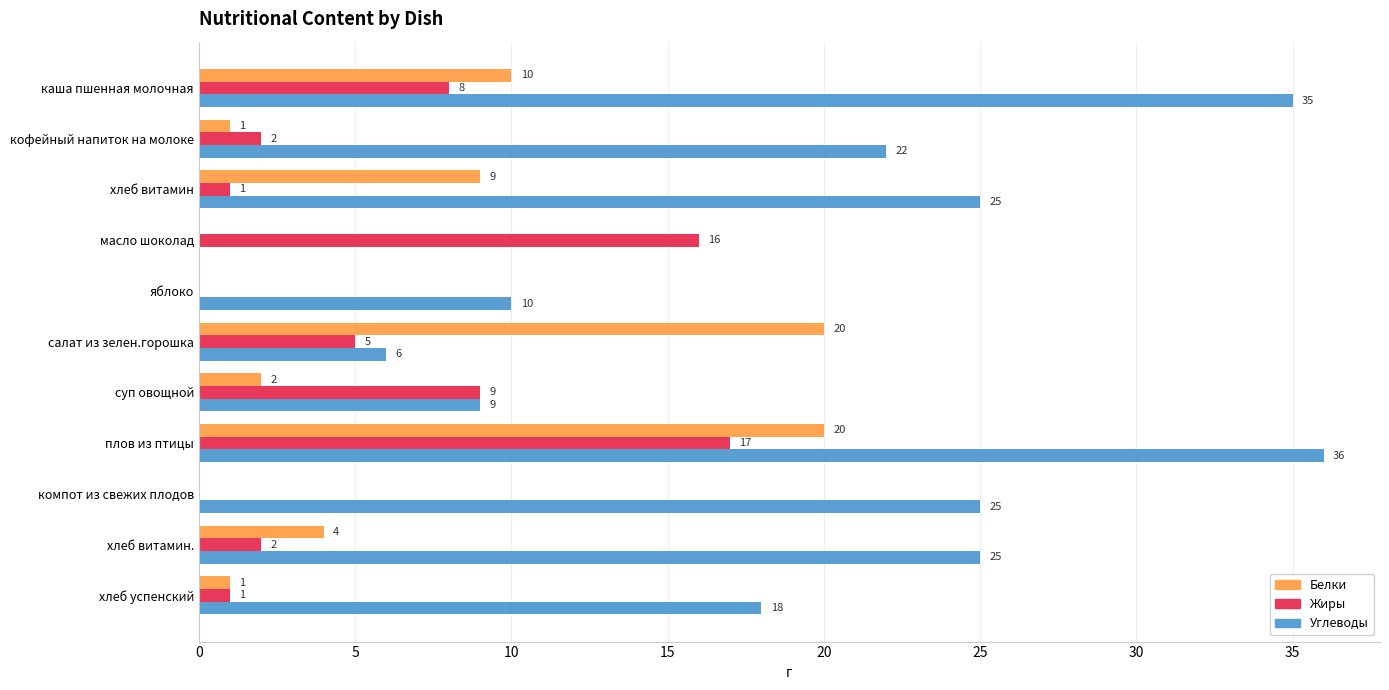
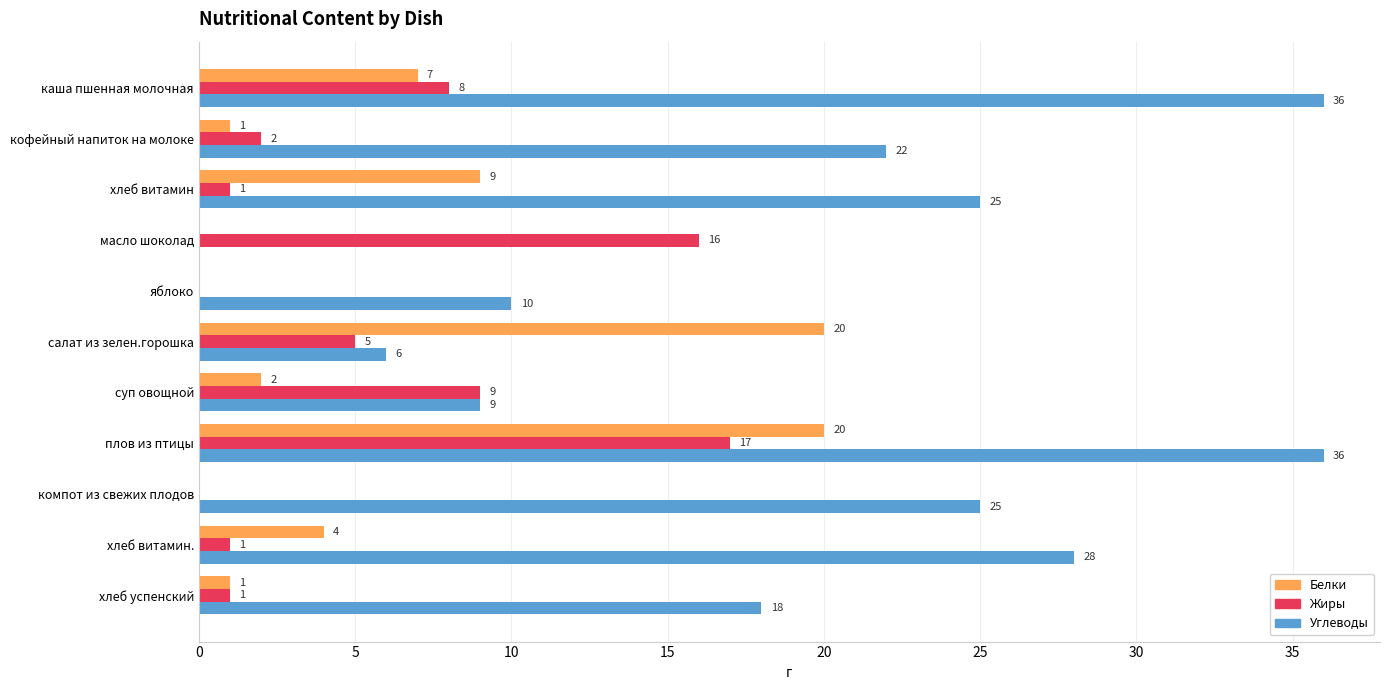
Белки, каша пшенная молочная: 10 -> 7
Углеводы, каша пшенная молочная: 35 -> 36
Жиры, хлеб витамин.: 2 -> 1
Углеводы, хлеб витамин.: 25 -> 28
